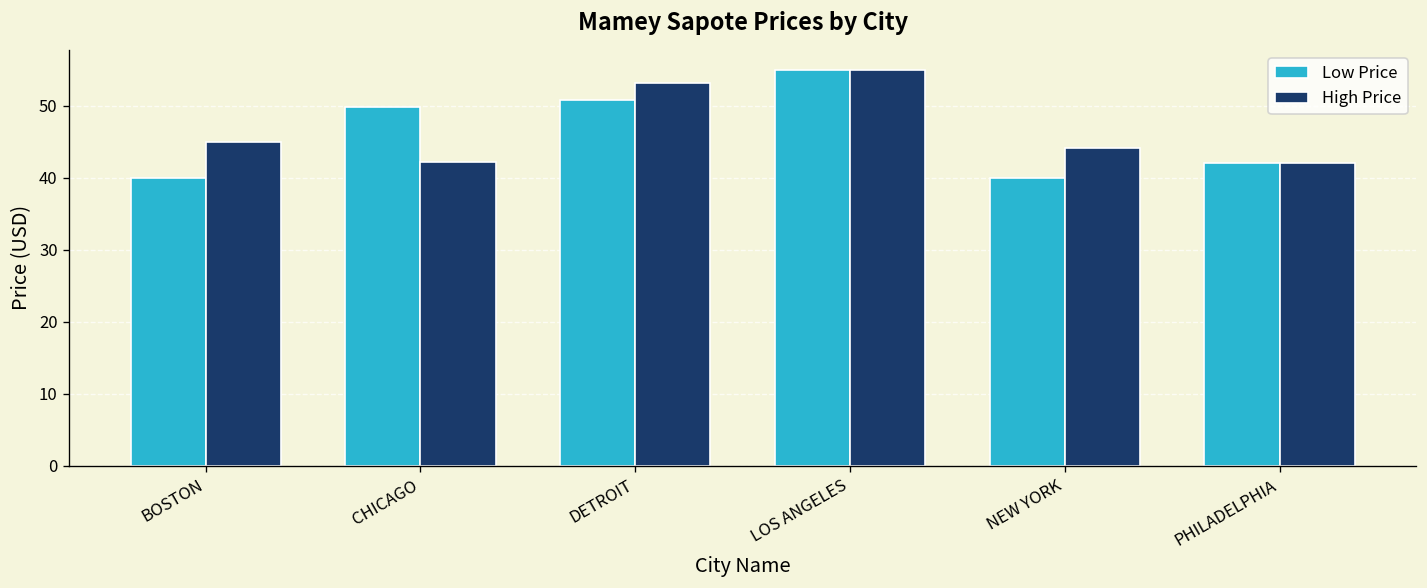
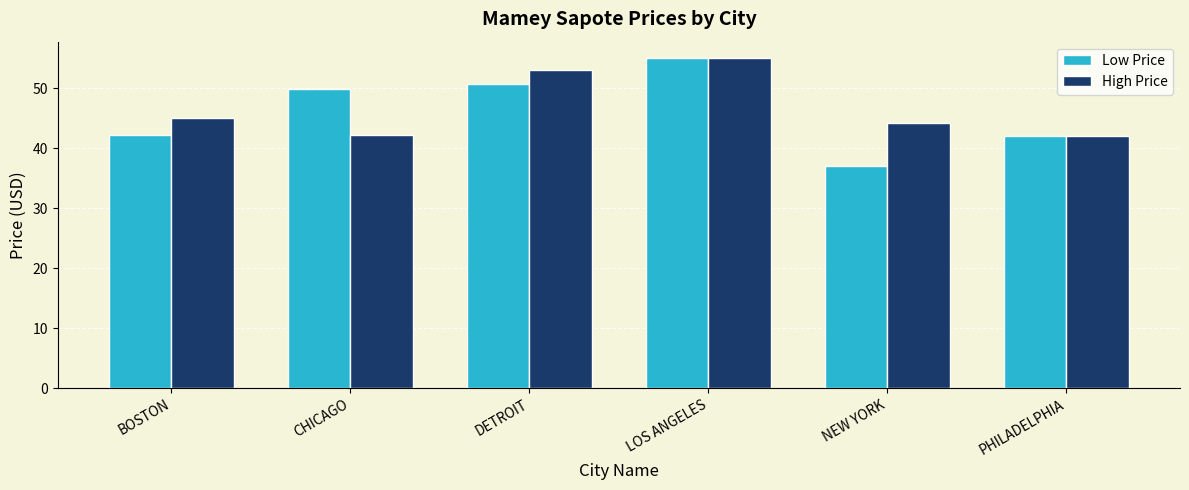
Low Price, BOSTON: 40 -> 42
Low Price, NEW YORK: 40 -> 37
